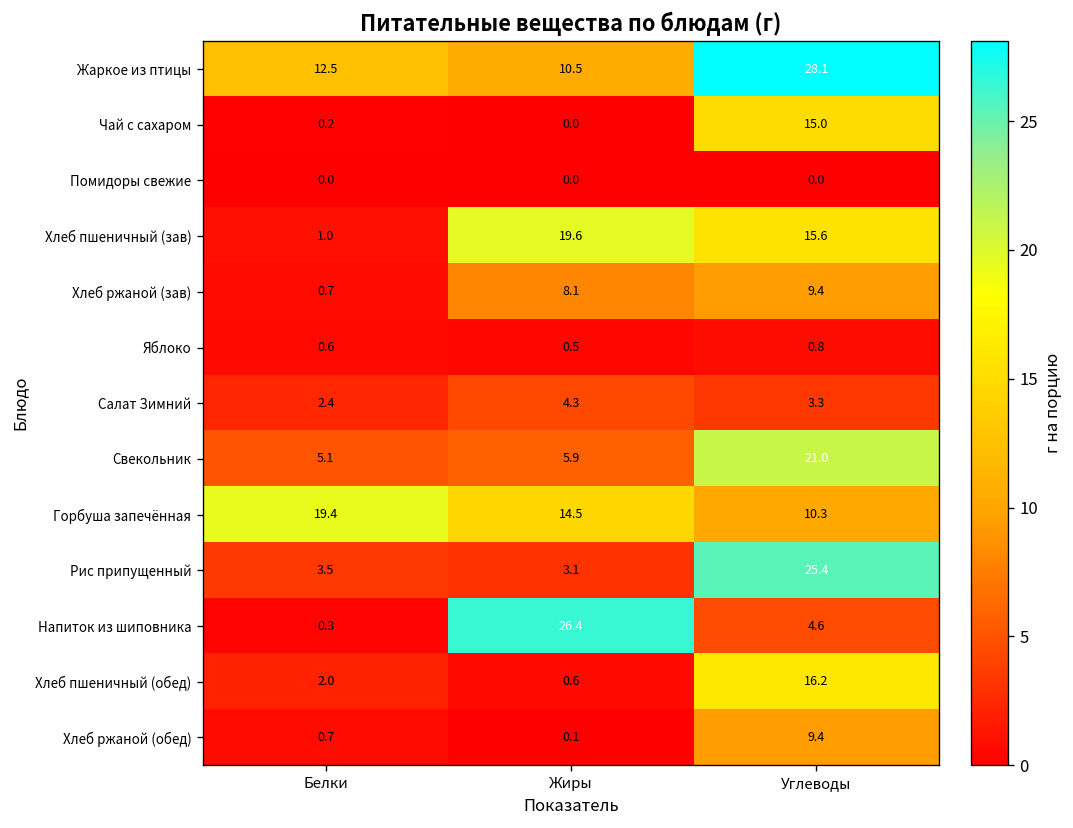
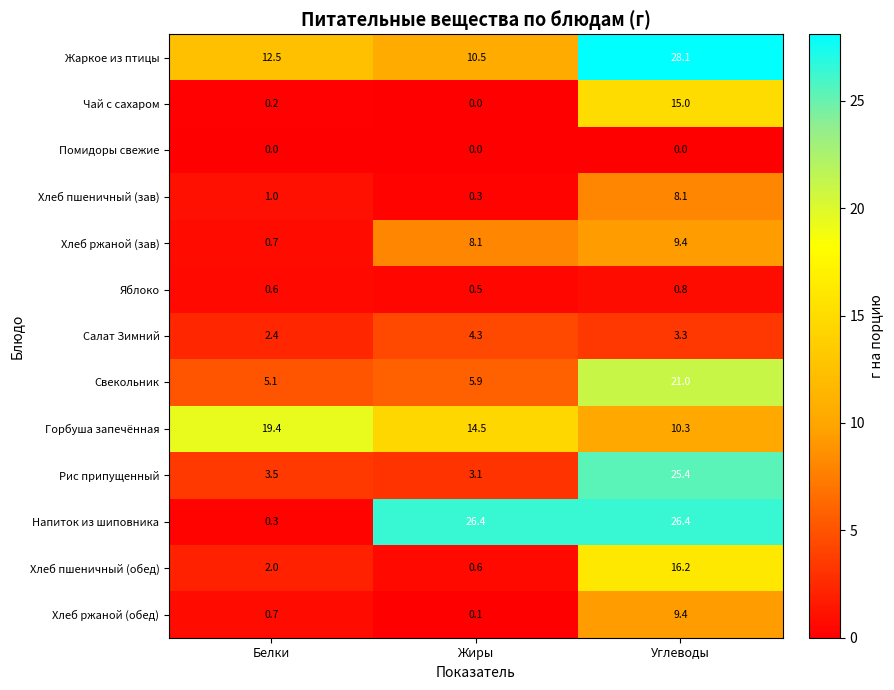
Хлеб пшеничный (зав), Жиры: 19.6 -> 0.3
Хлеб пшеничный (зав), Углеводы: 15.6 -> 8.1
Напиток из шиповника, Углеводы: 4.6 -> 26.4
